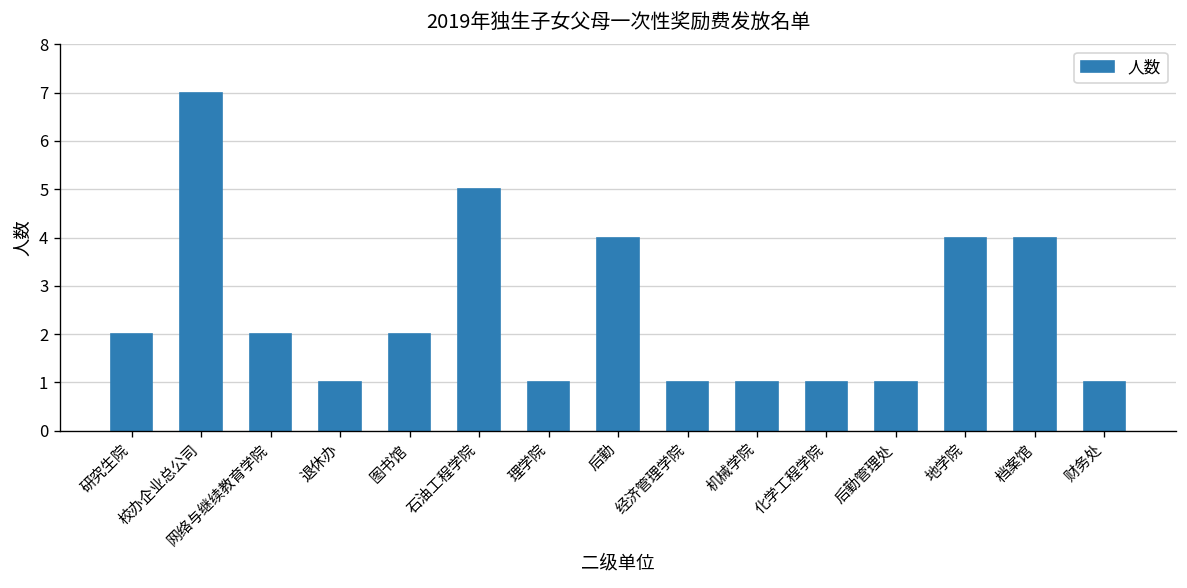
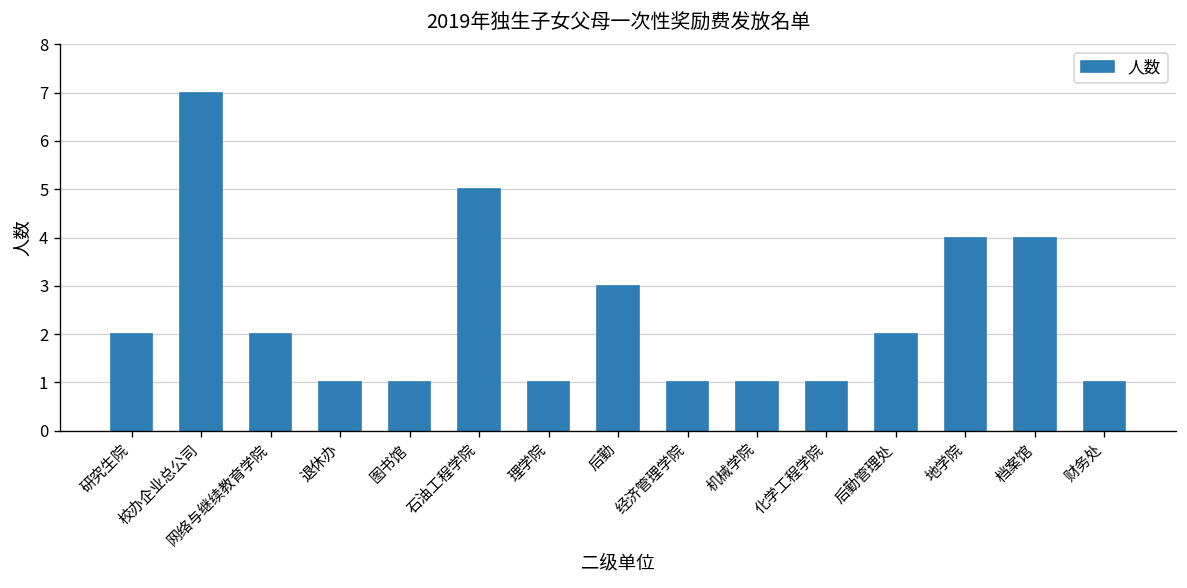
图书馆: 2 -> 1
后勤: 4 -> 3
后勤管理处: 1 -> 2
